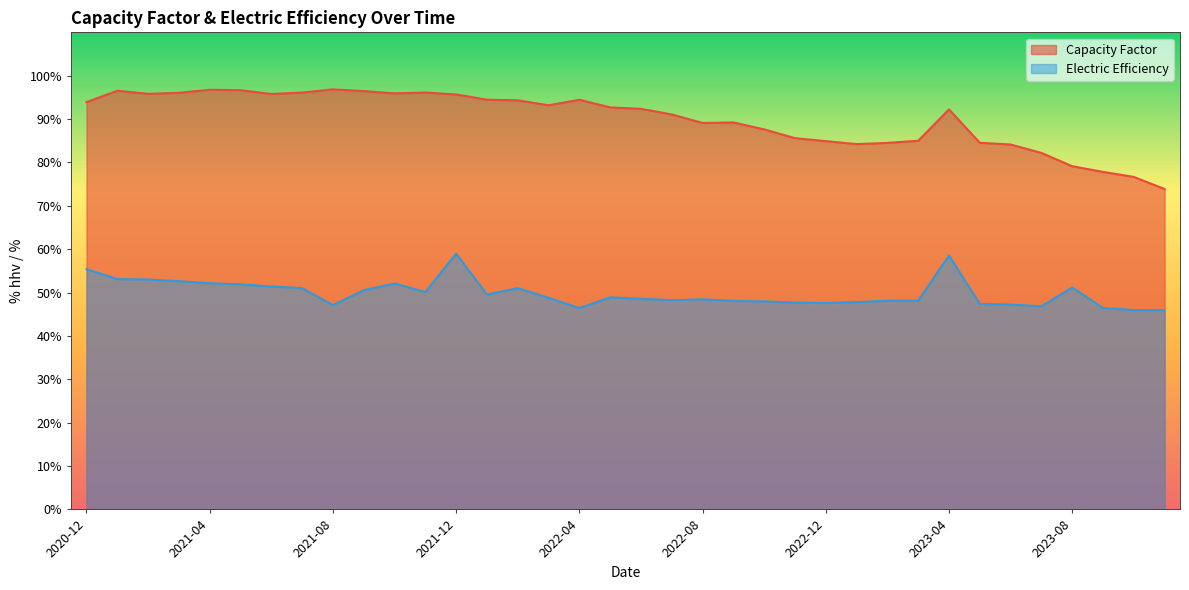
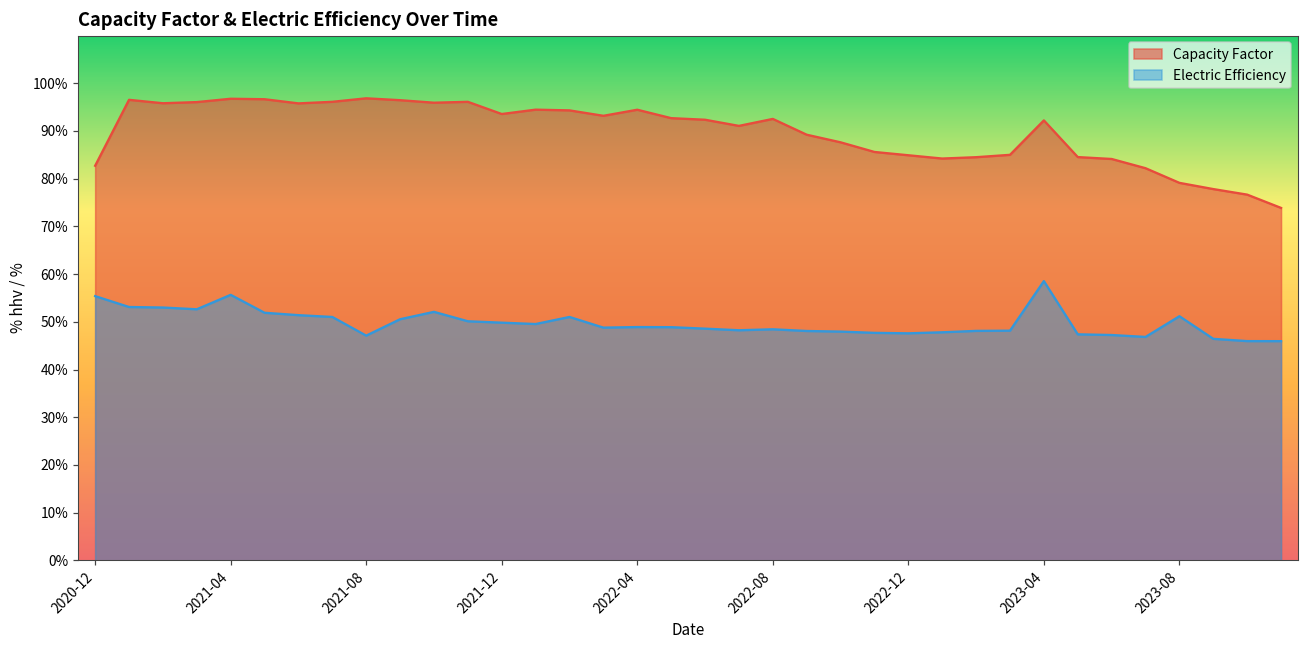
Capacity Factor, 2020-12: 94% -> 83%
Electric Efficiency, 2021-04: 52% -> 56%
Capacity Factor, 2021-12: 96% -> 94%
Electric Efficiency, 2021-12: 59% -> 50%
Electric Efficiency, 2022-04: 46% -> 49%
Capacity Factor, 2022-08: 89% -> 93%
